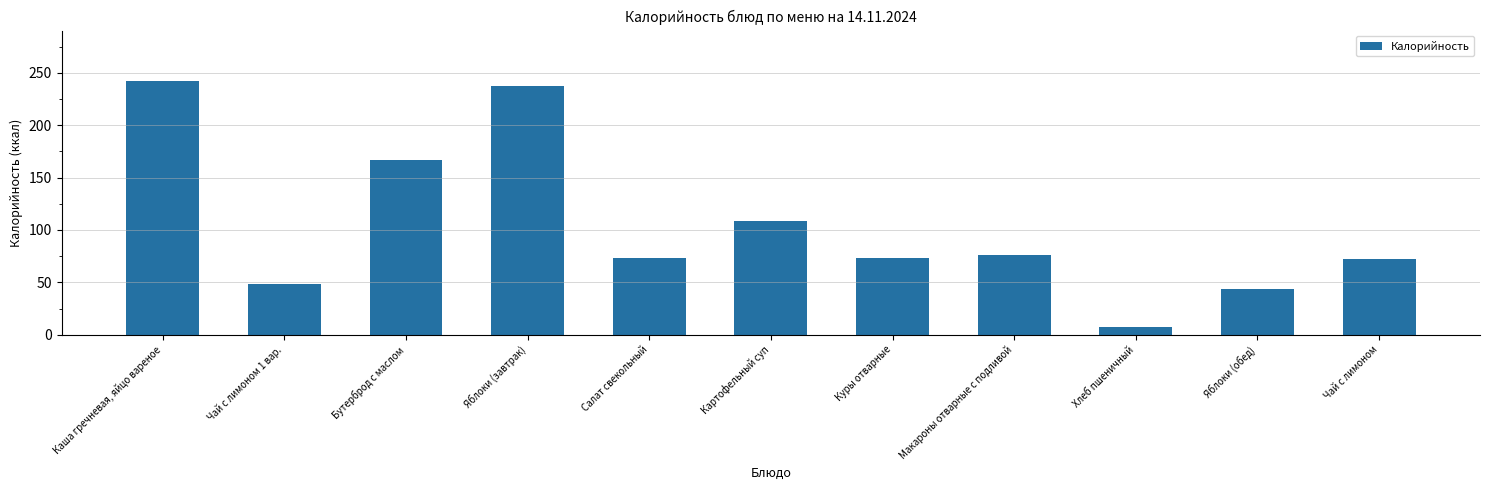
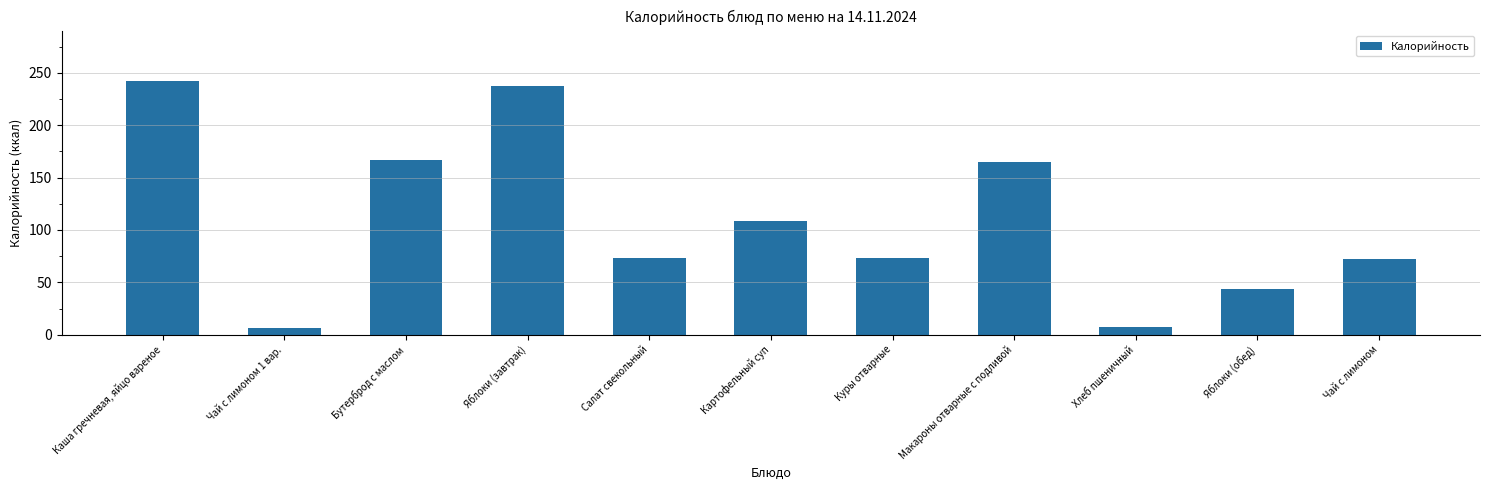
Чай с лимоном 1 вар.: 48 -> 6
Макароны отварные с подливой: 76 -> 165
